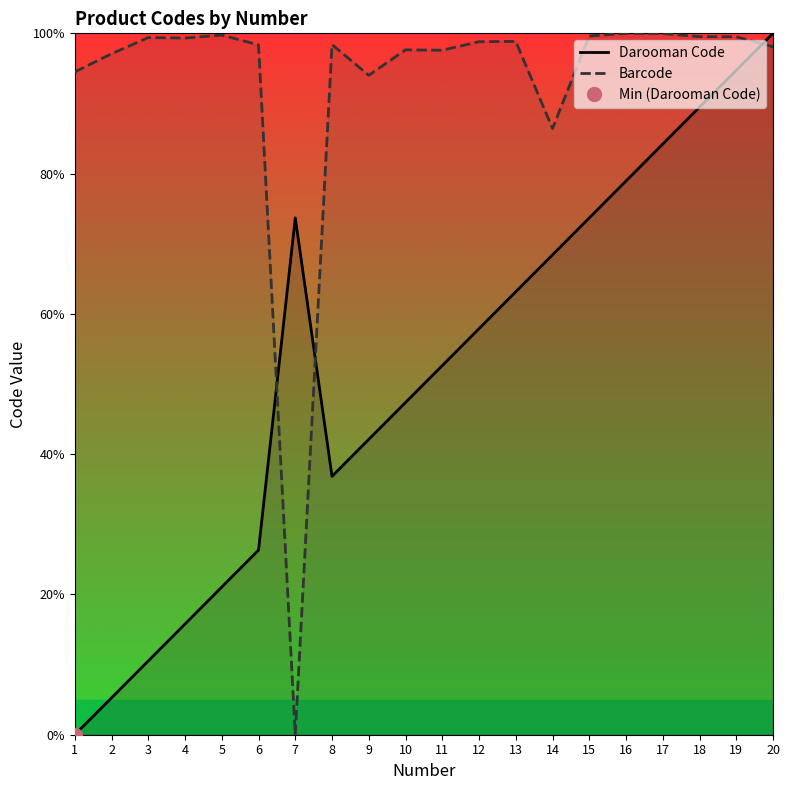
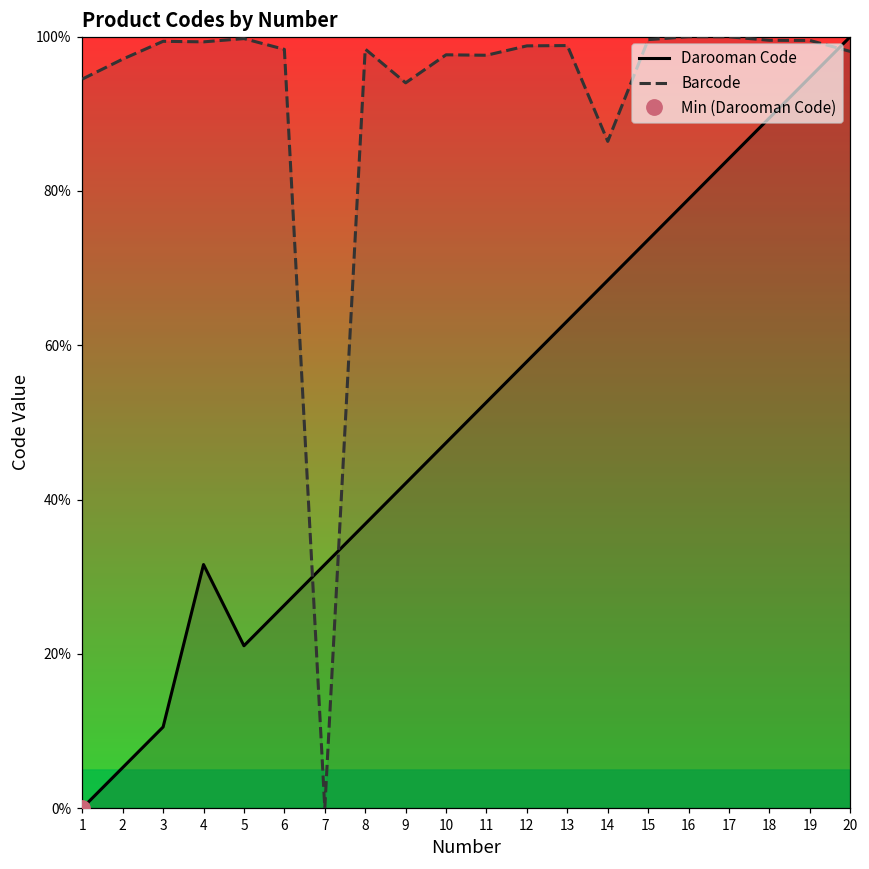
Darooman Code, 4: 16% -> 32%
Darooman Code, 7: 74% -> 32%
